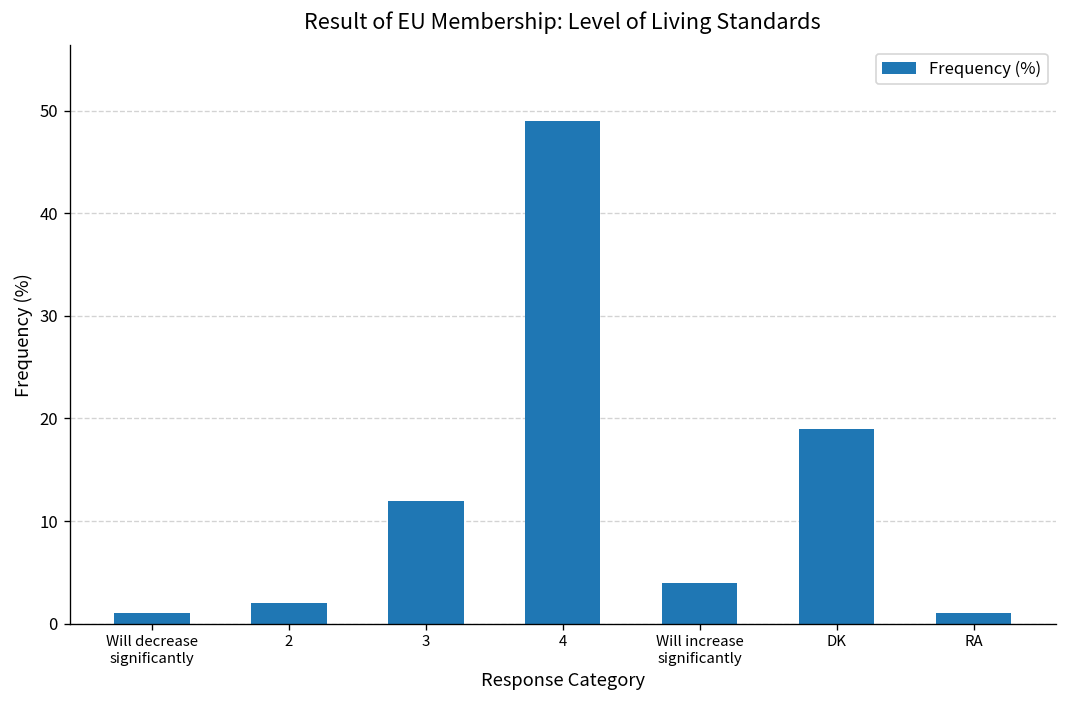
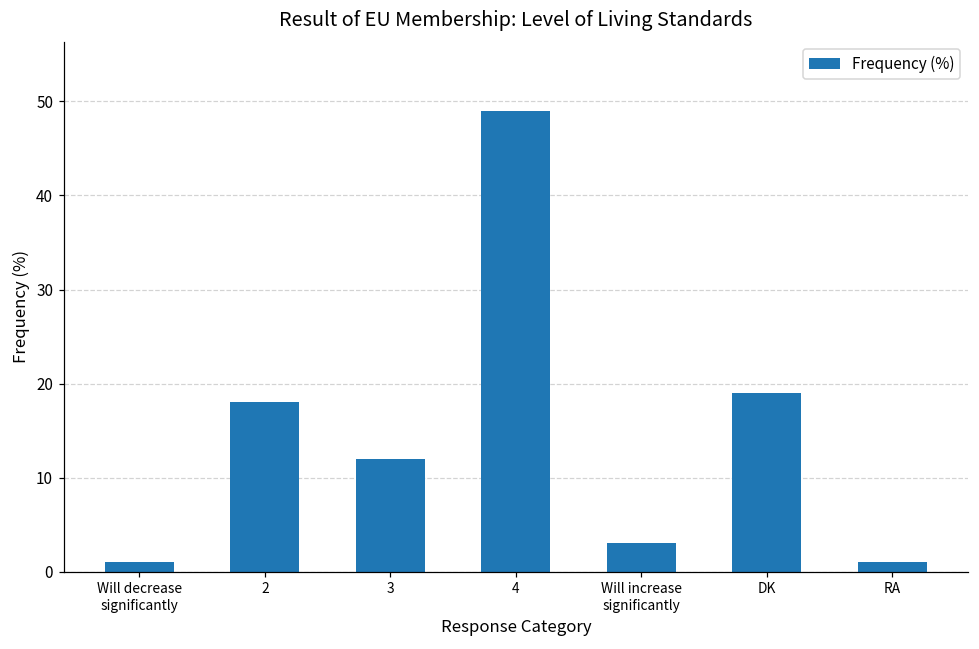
2: 2 -> 18
Will increase significantly: 4 -> 3
